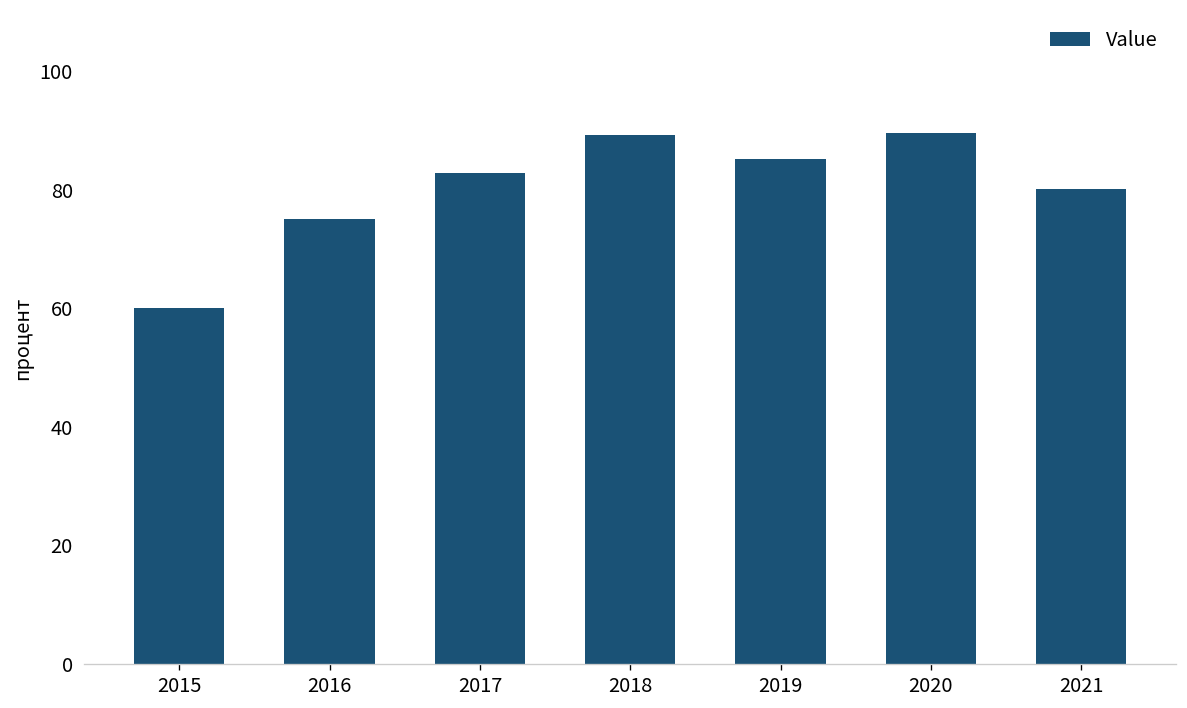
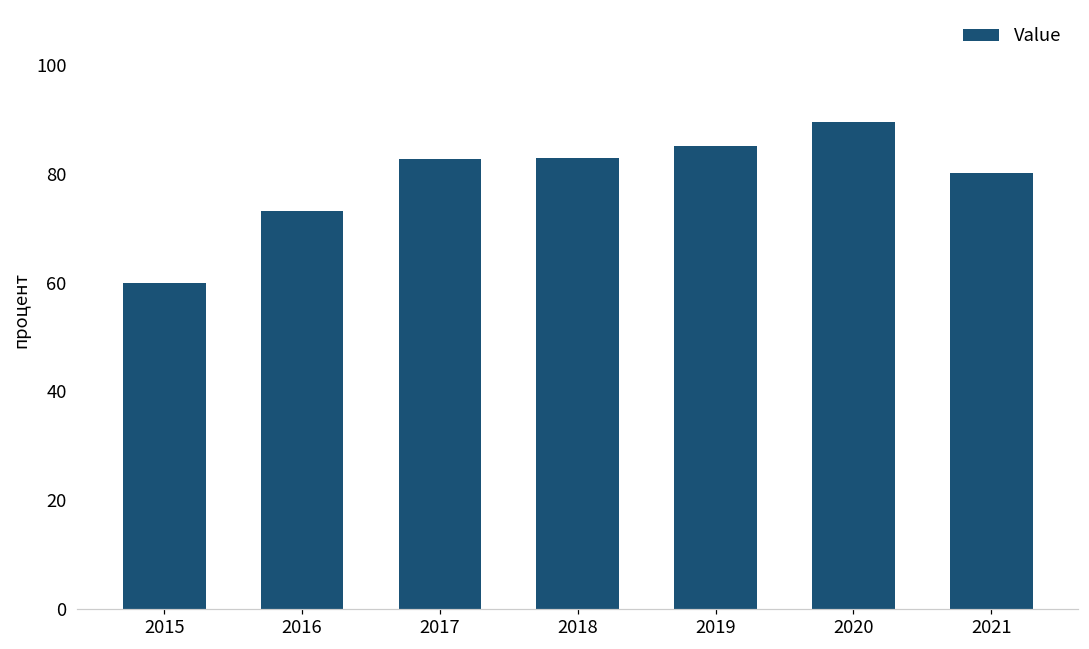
2016: 75 -> 73
2018: 89 -> 83
